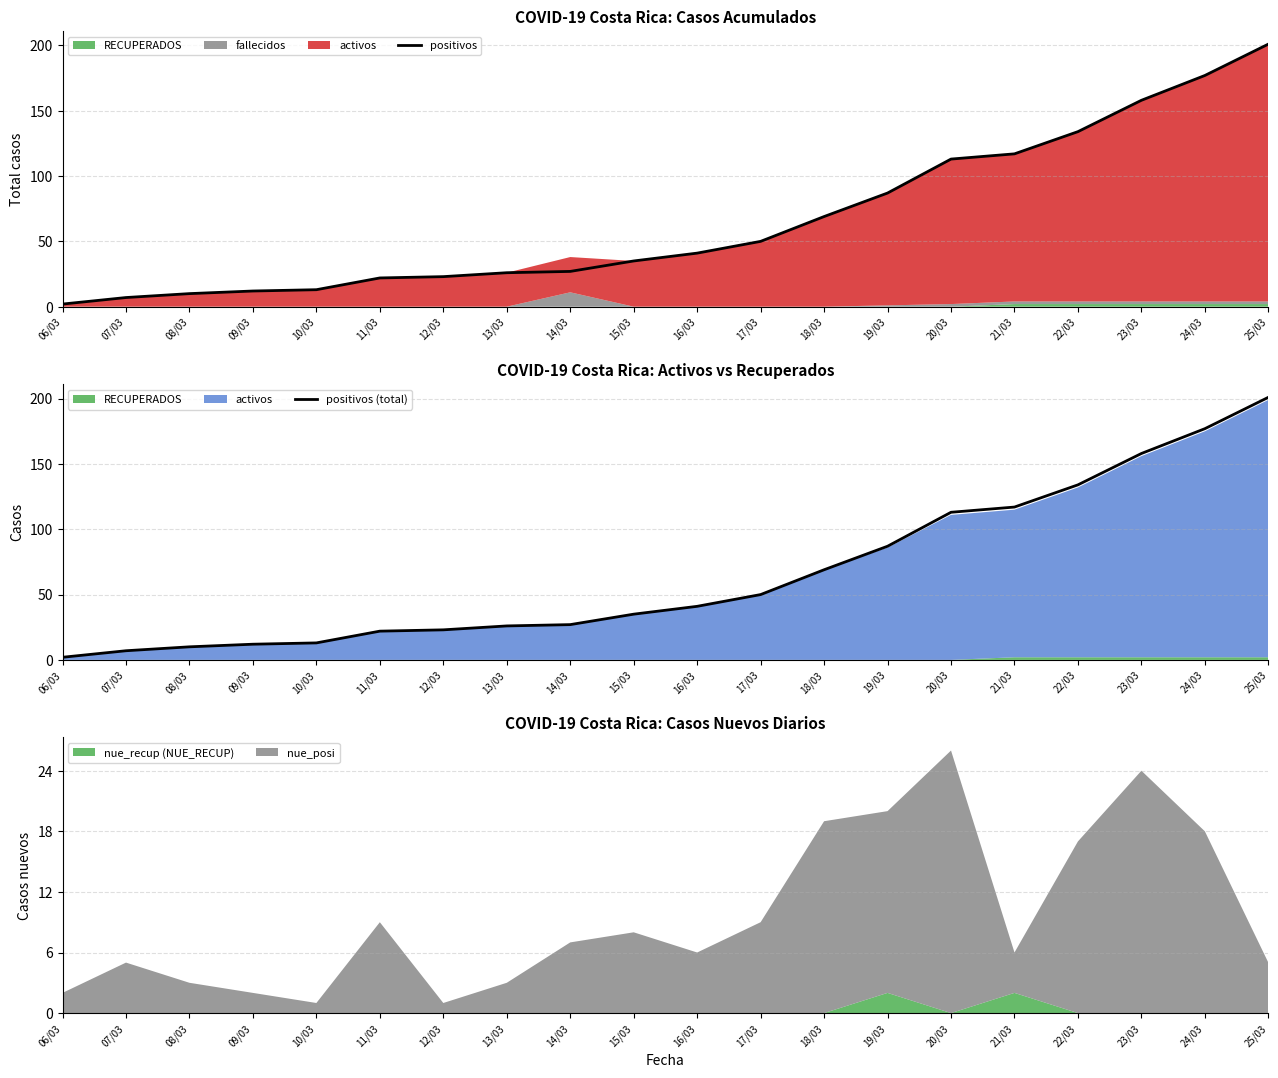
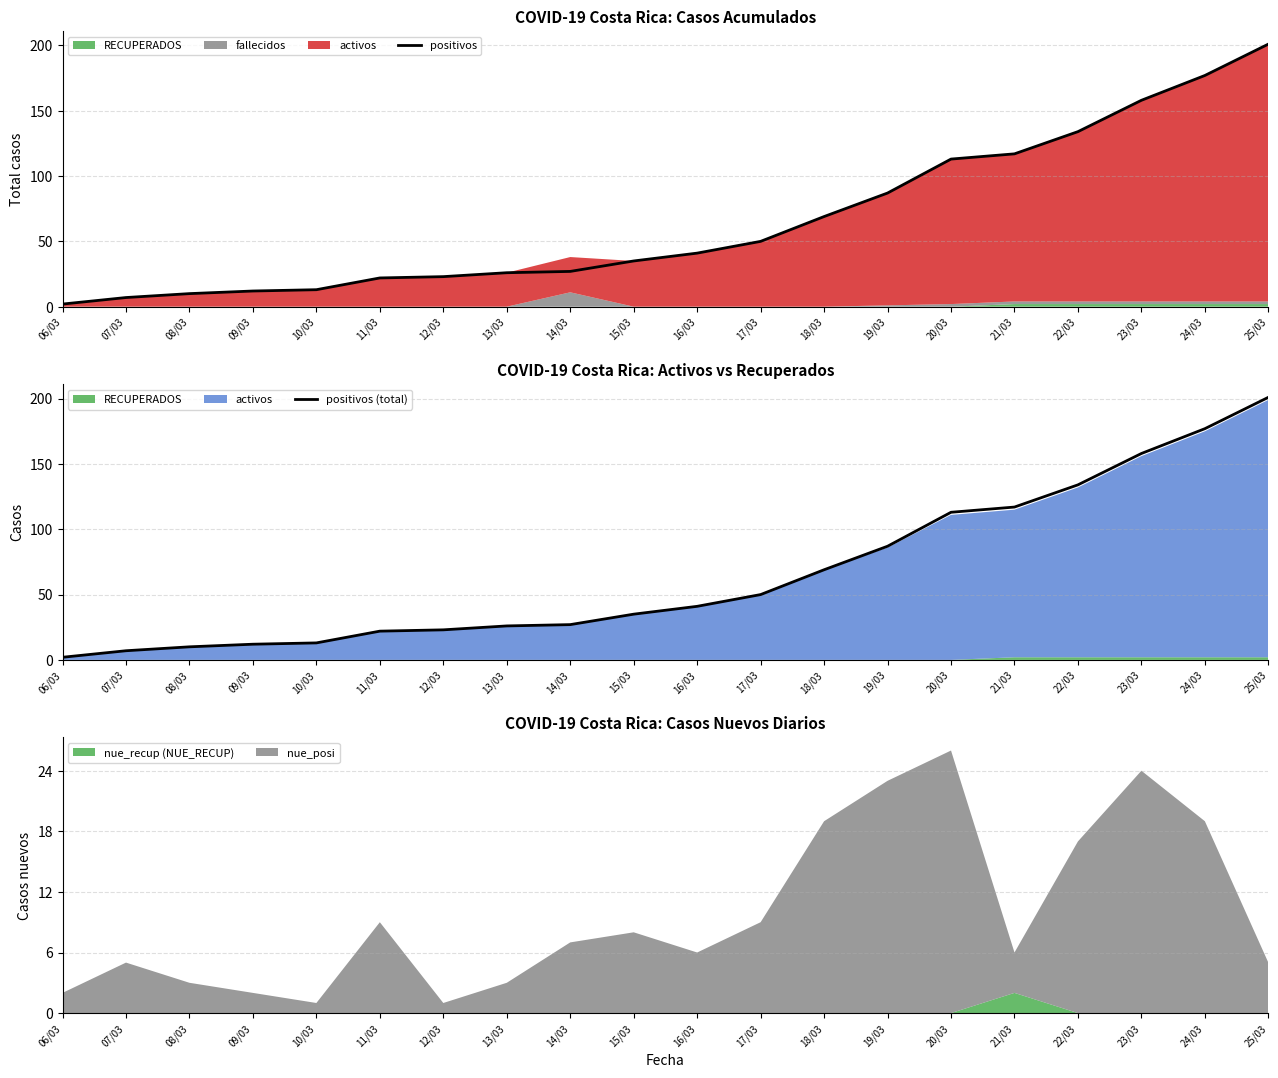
COVID-19 Costa Rica: Casos Nuevos Diarios, nue_recup (NUE_RECUP), 19/03: 2 -> 0
COVID-19 Costa Rica: Casos Nuevos Diarios, nue_posi, 19/03: 18 -> 23
COVID-19 Costa Rica: Casos Nuevos Diarios, nue_posi, 24/03: 18 -> 19
